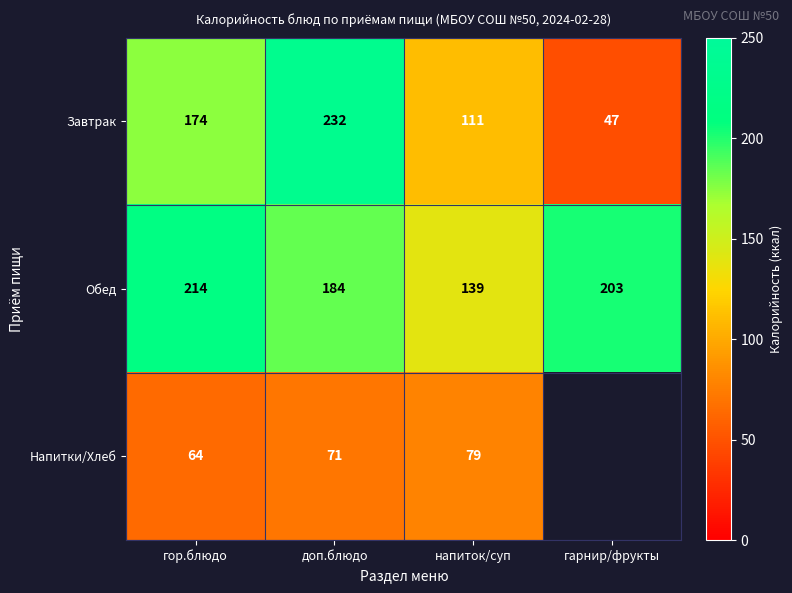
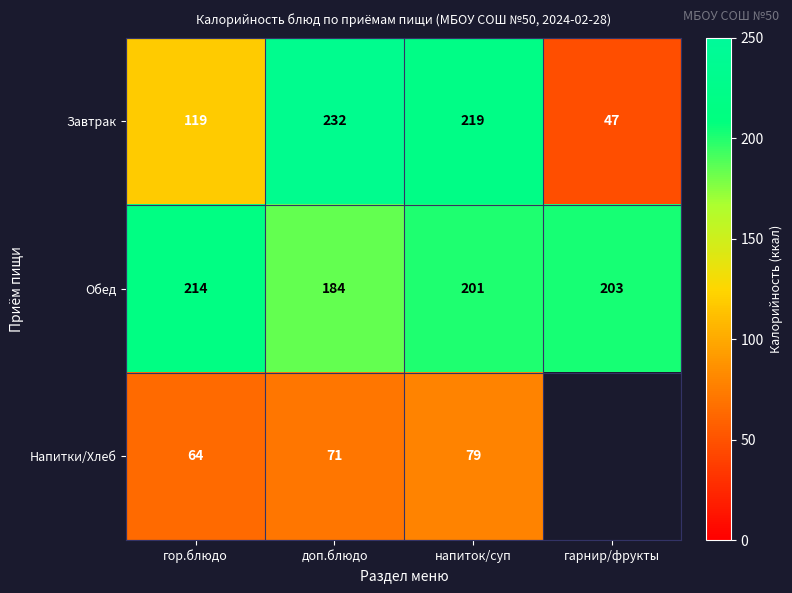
Завтрак, гор.блюдо: 174 -> 119
Завтрак, напиток/суп: 111 -> 219
Обед, напиток/суп: 139 -> 201
